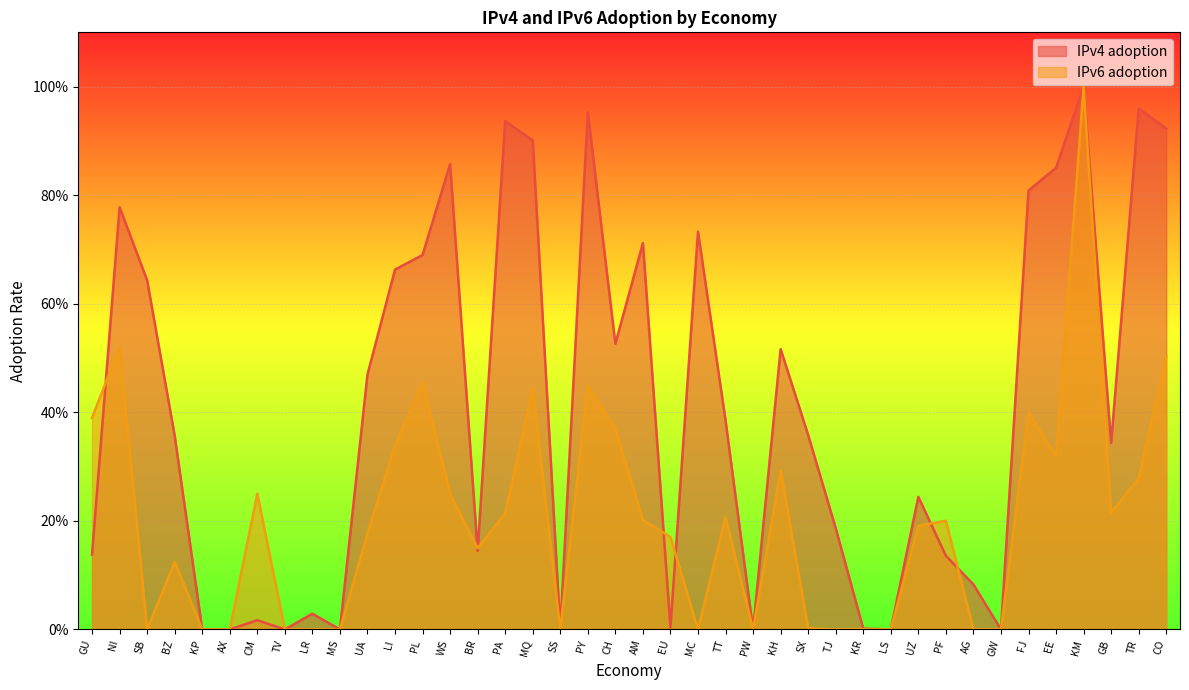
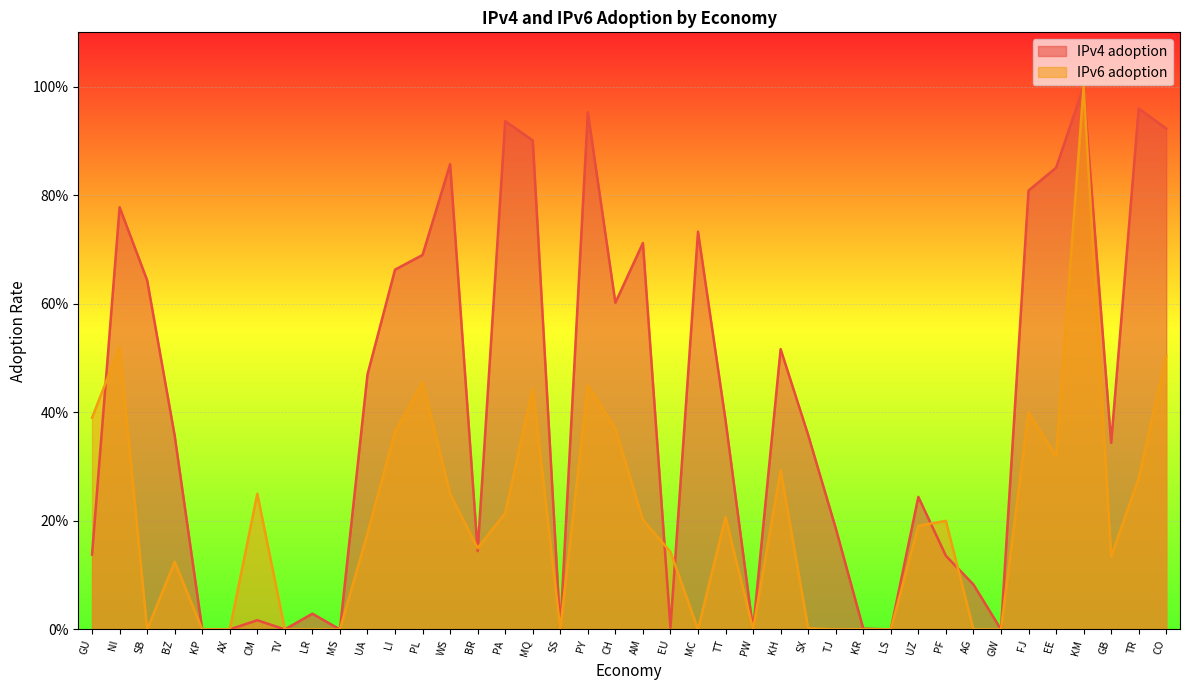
IPv6 adoption, LI: 34% -> 36%
IPv4 adoption, CH: 53% -> 60%
IPv6 adoption, EU: 17% -> 14%
IPv6 adoption, GB: 21% -> 13%
